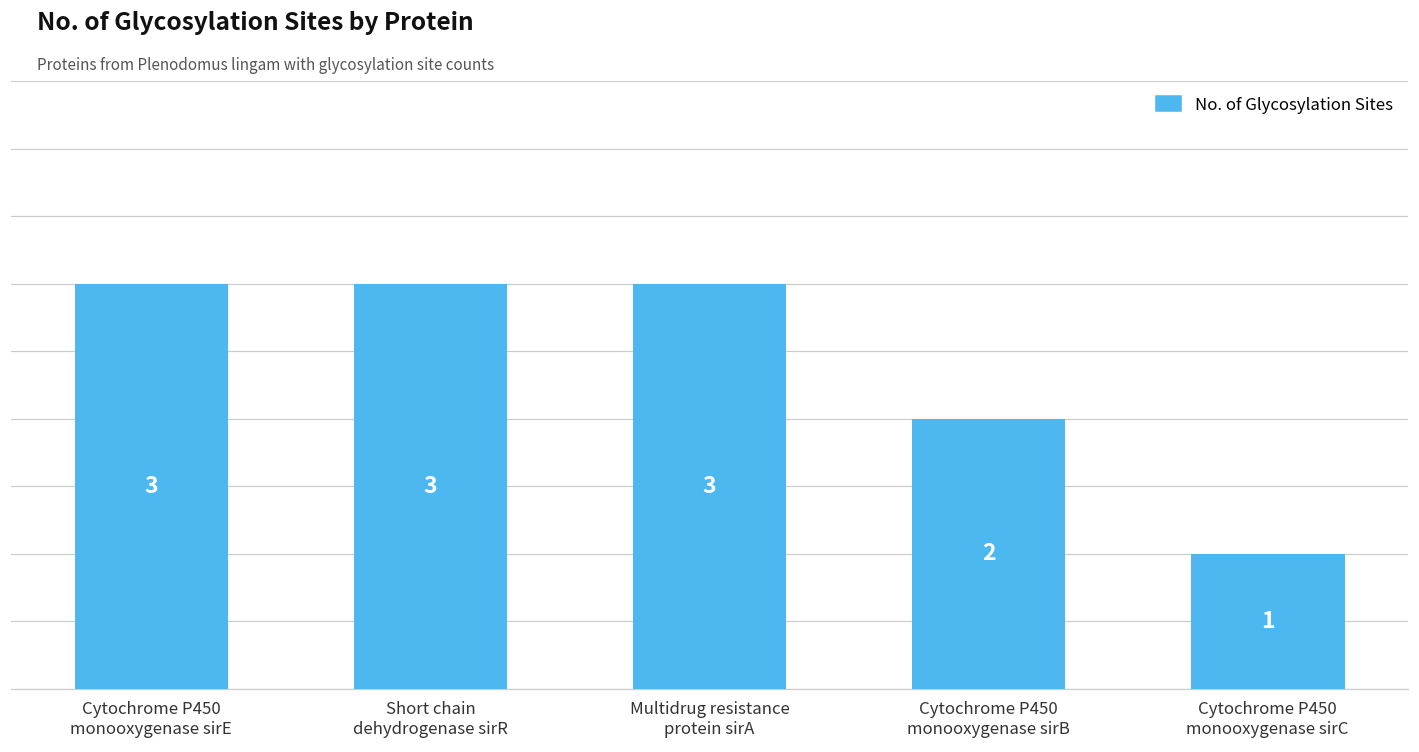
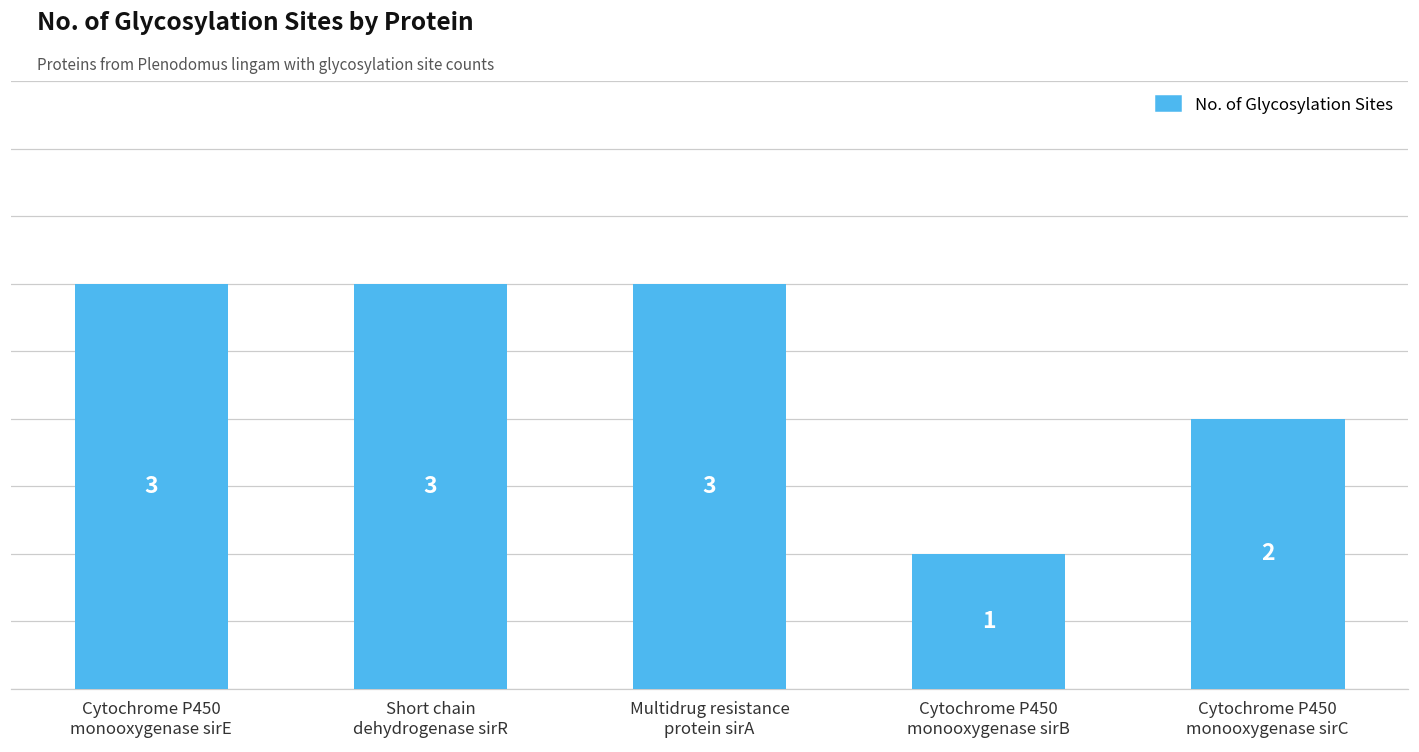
Cytochrome P450 monooxygenase sirB: 2 -> 1
Cytochrome P450 monooxygenase sirC: 1 -> 2
